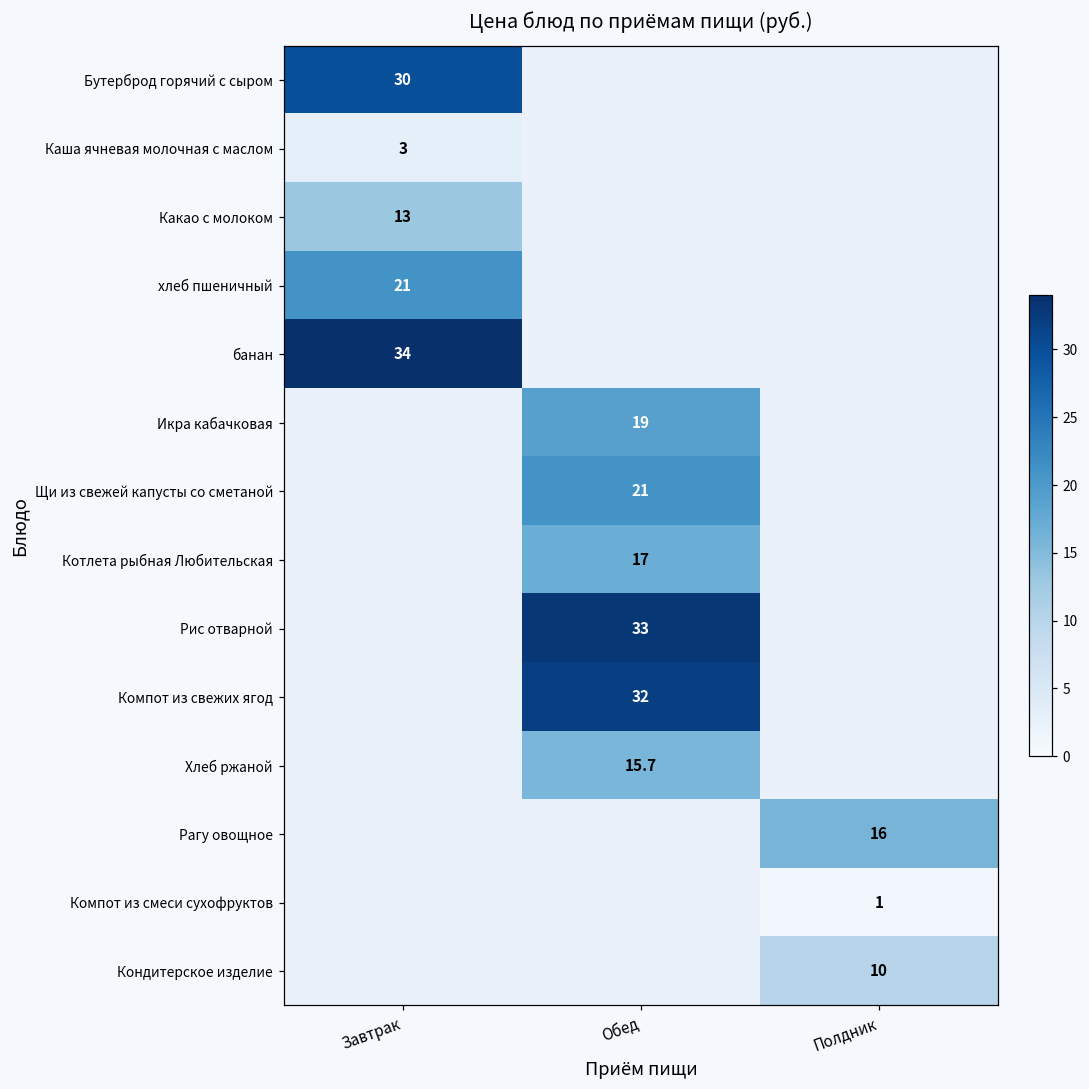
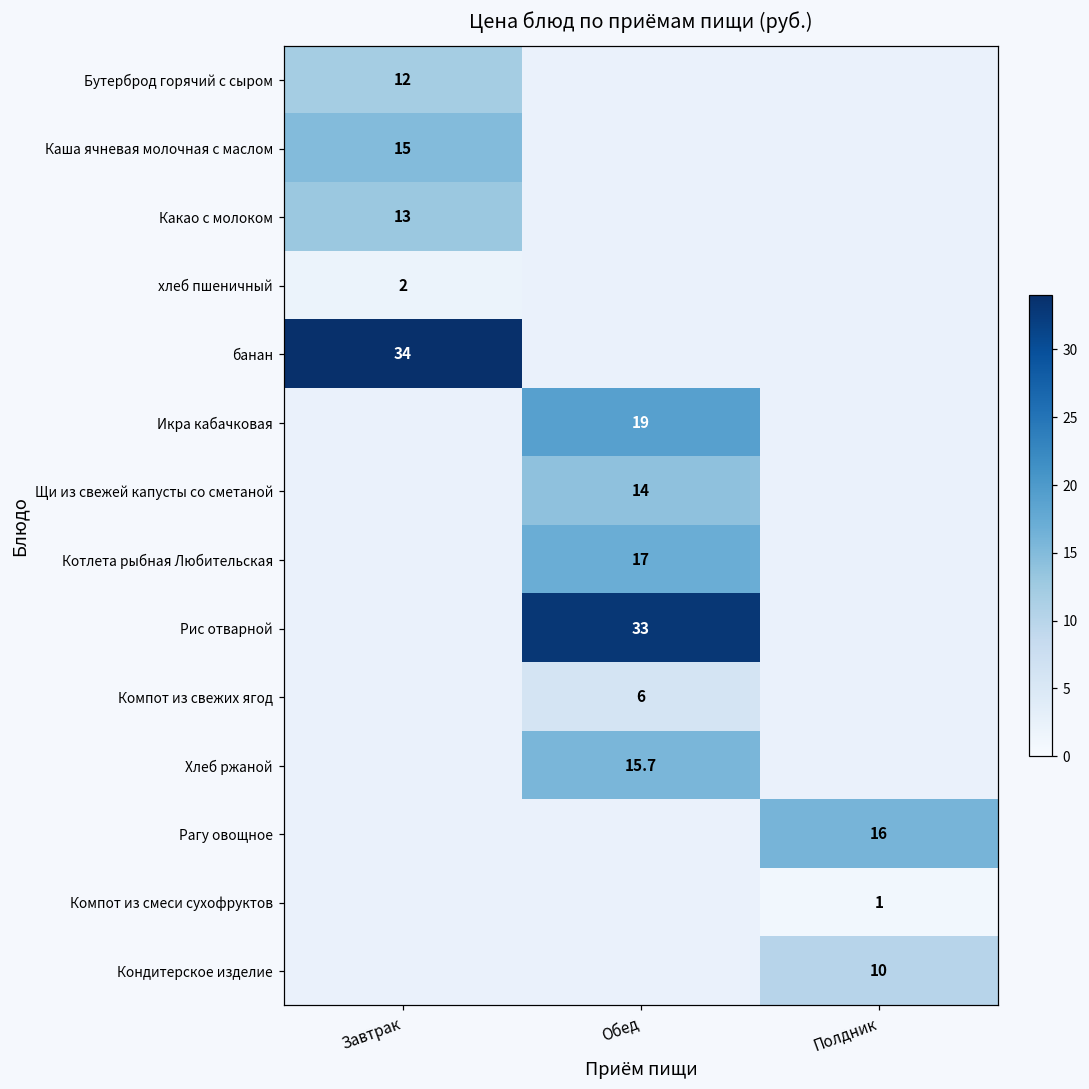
Бутерброд горячий с сыром, Завтрак: 30 -> 12
Каша ячневая молочная с маслом, Завтрак: 3 -> 15
хлеб пшеничный, Завтрак: 21 -> 2
Щи из свежей капусты со сметаной, Обед: 21 -> 14
Компот из свежих ягод, Обед: 32 -> 6
